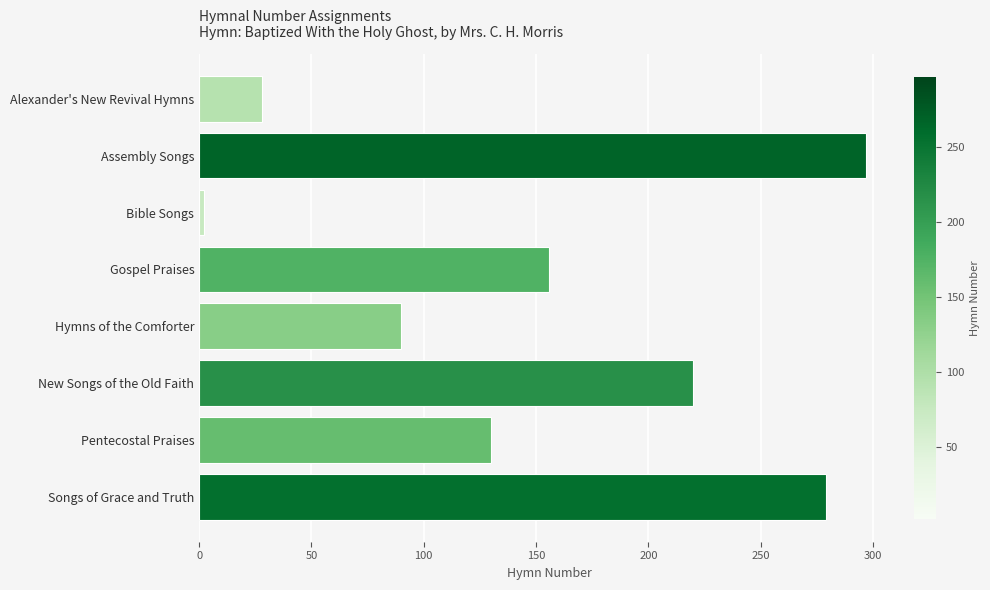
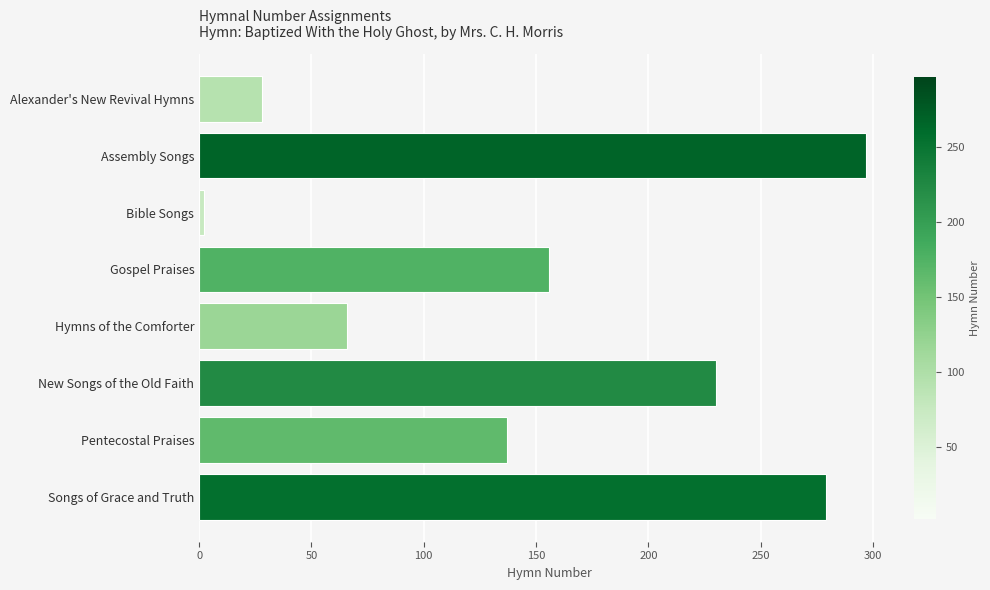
Hymns of the Comforter: 90 -> 66
New Songs of the Old Faith: 220 -> 230
Pentecostal Praises: 130 -> 137
